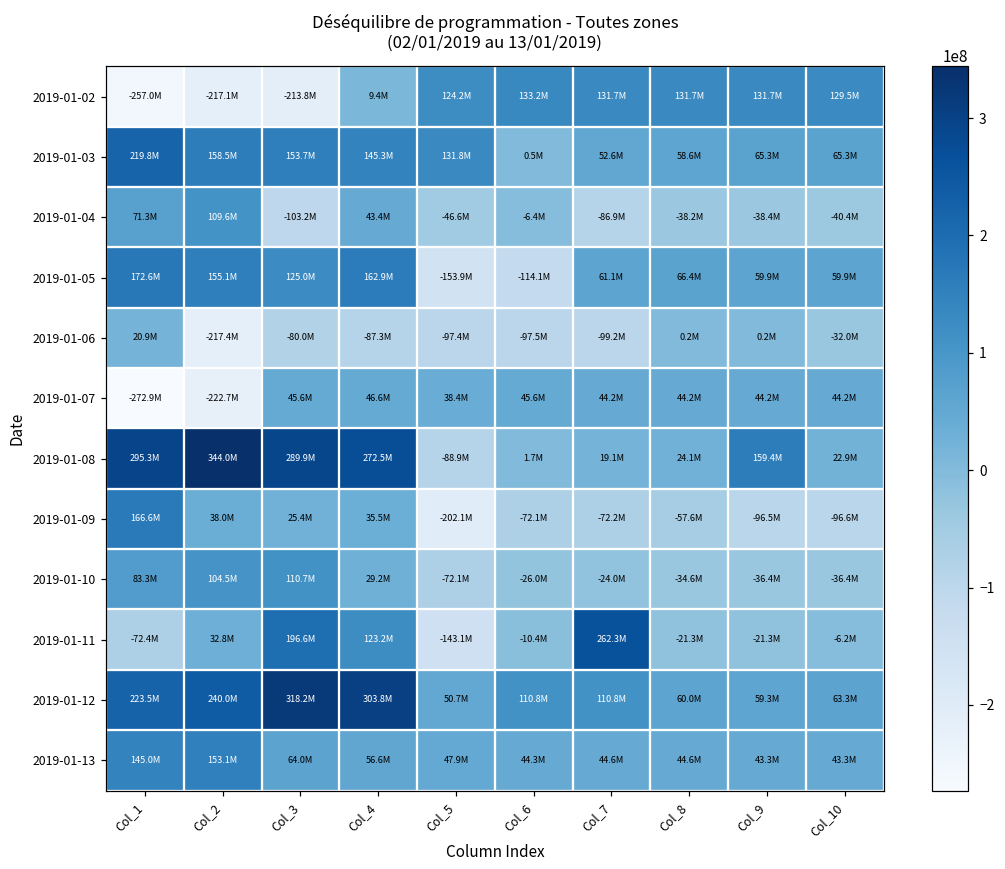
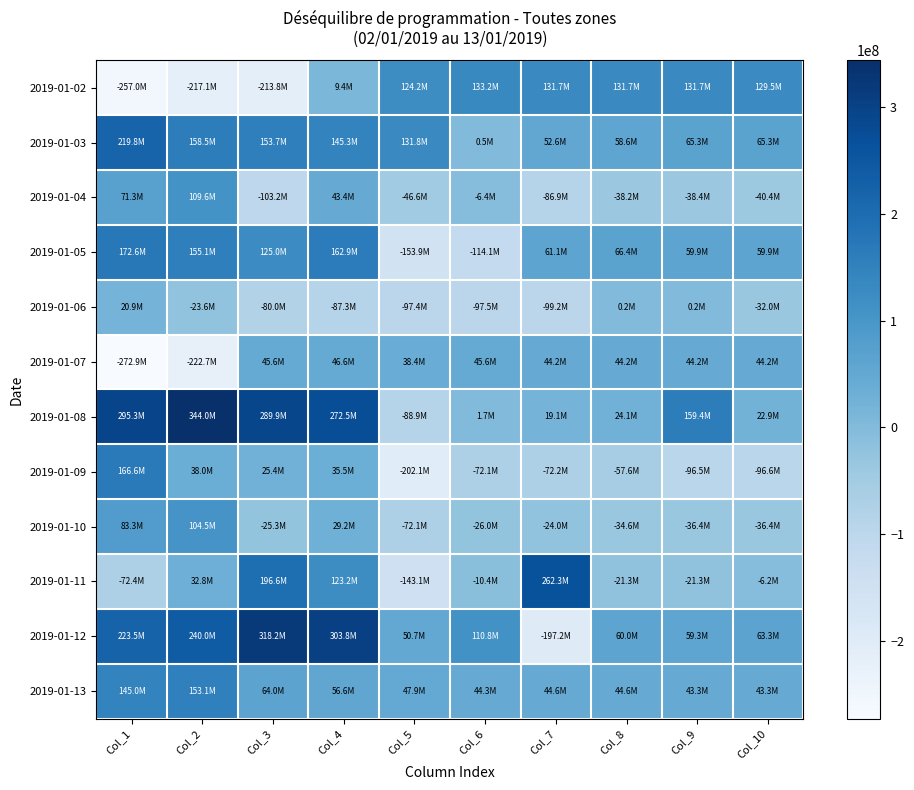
2019-01-06, Col_2: -217.4M -> -23.6M
2019-01-10, Col_3: 110.7M -> -25.3M
2019-01-12, Col_7: 110.8M -> -197.2M
